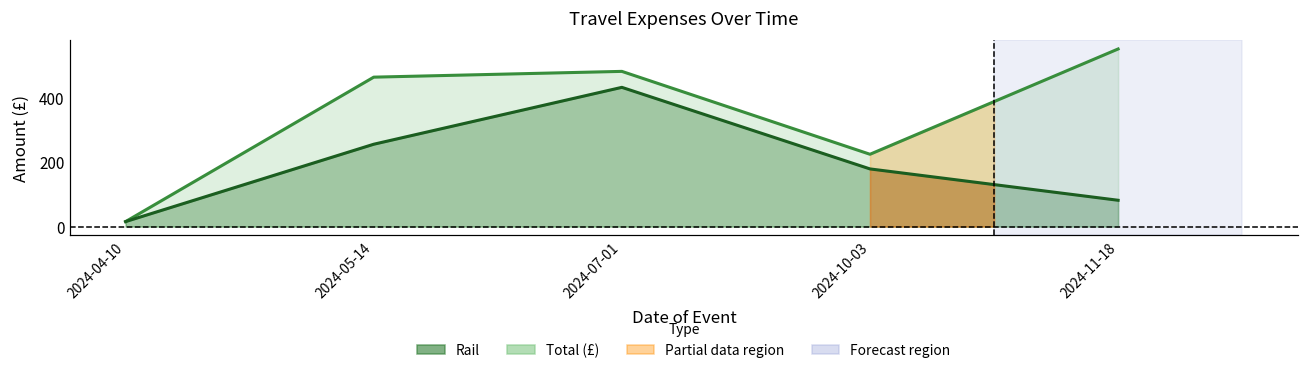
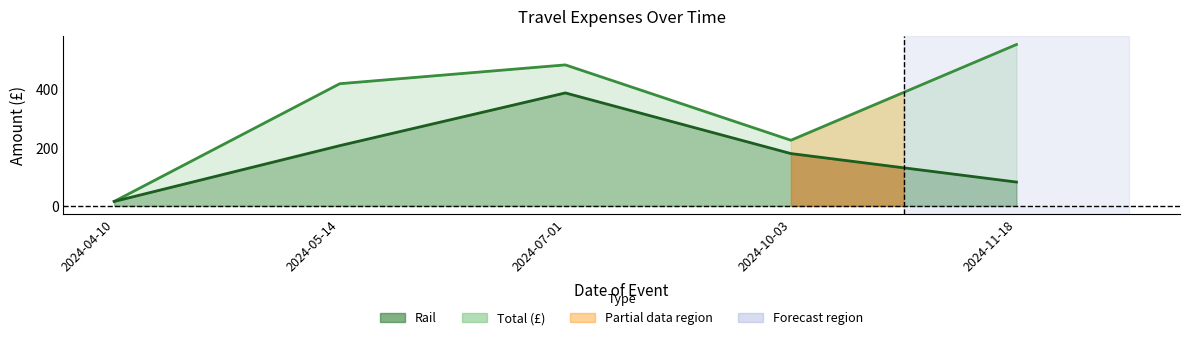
Total (£), 2024-05-14: 470 -> 420
Rail, 2024-05-14: 260 -> 210
Rail, 2024-07-01: 430 -> 390
